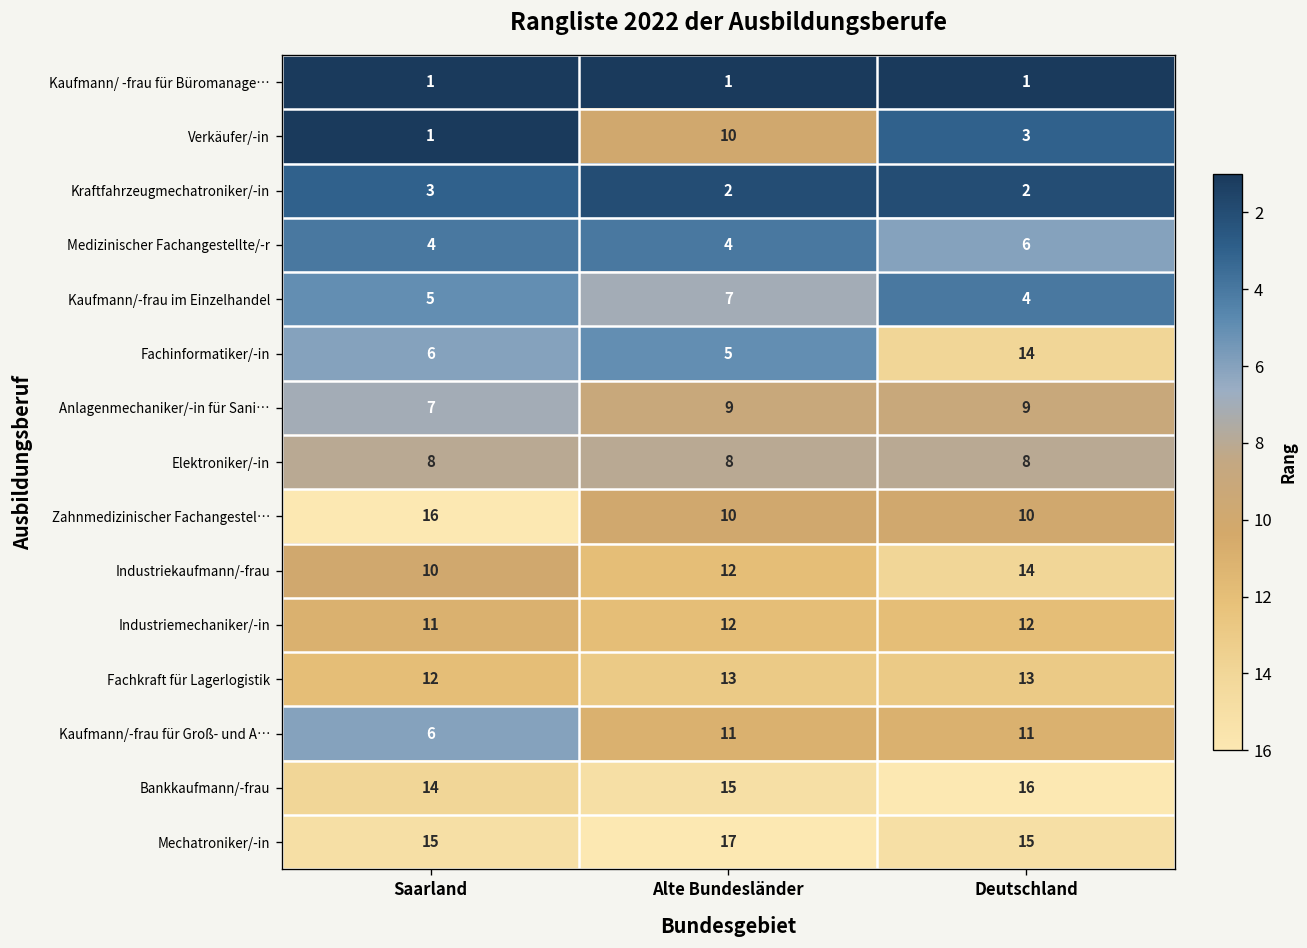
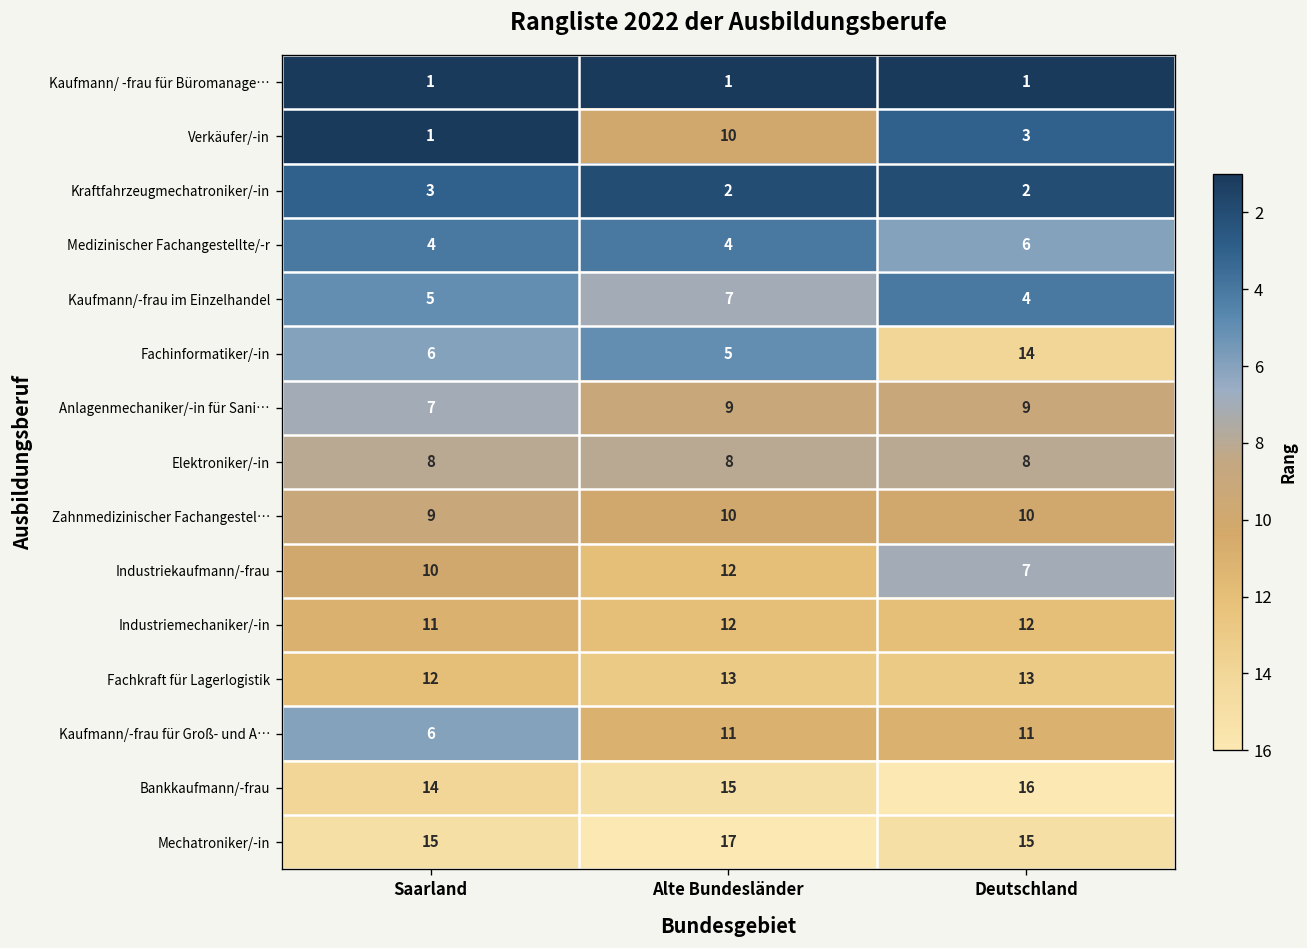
Zahnmedizinischer Fachangestel…, Saarland: 16 -> 9
Industriekaufmann/-frau, Deutschland: 14 -> 7
